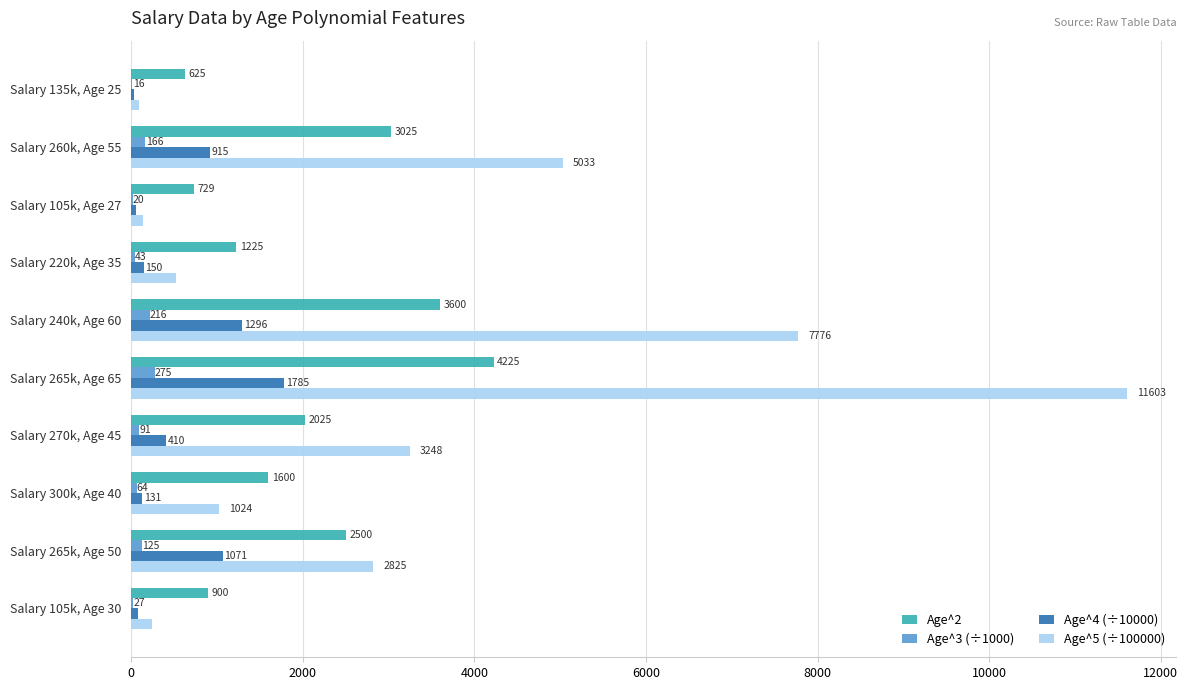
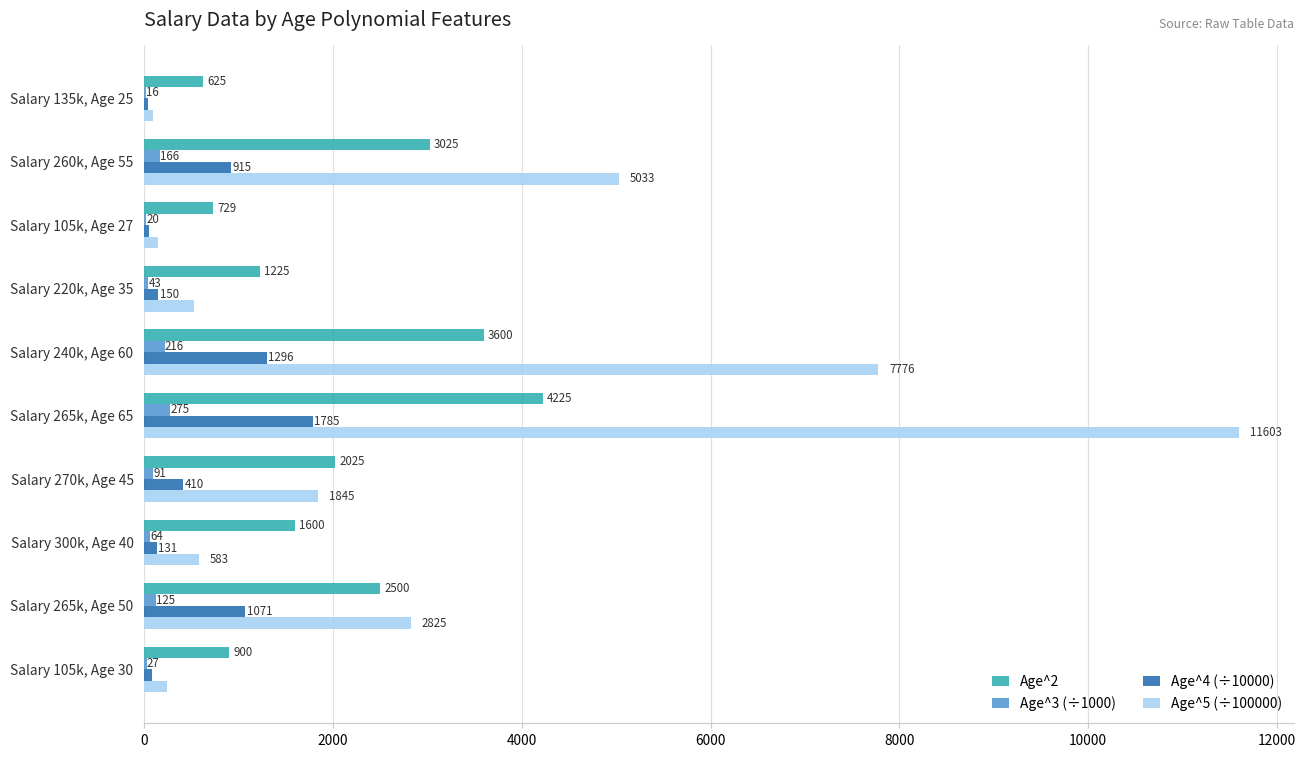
Age^5 (÷100000), Salary 270k, Age 45: 3248 -> 1845
Age^5 (÷100000), Salary 300k, Age 40: 1024 -> 583
